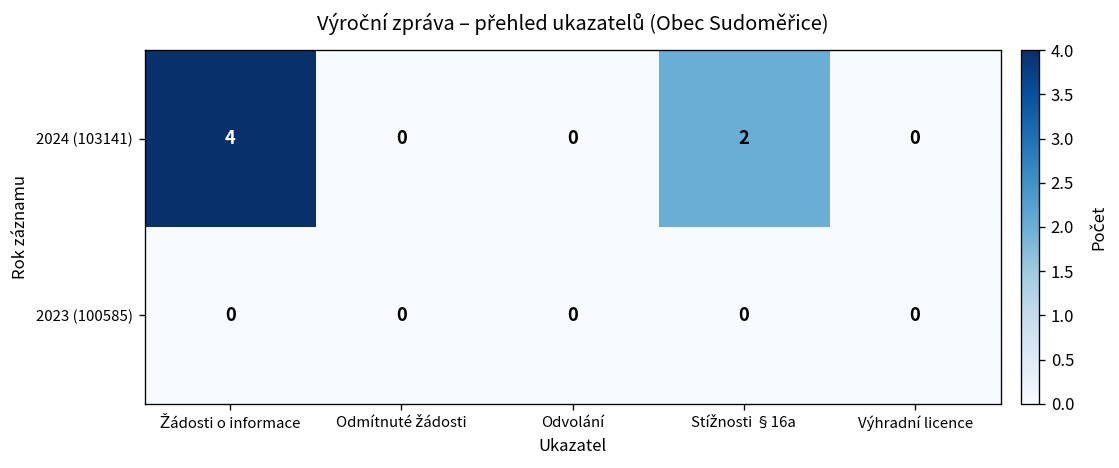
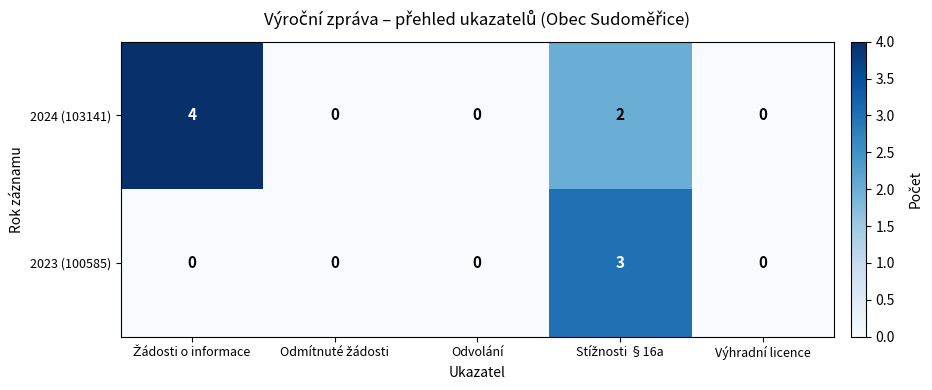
2023 (100585), Stížnosti §16a: 0 -> 3
